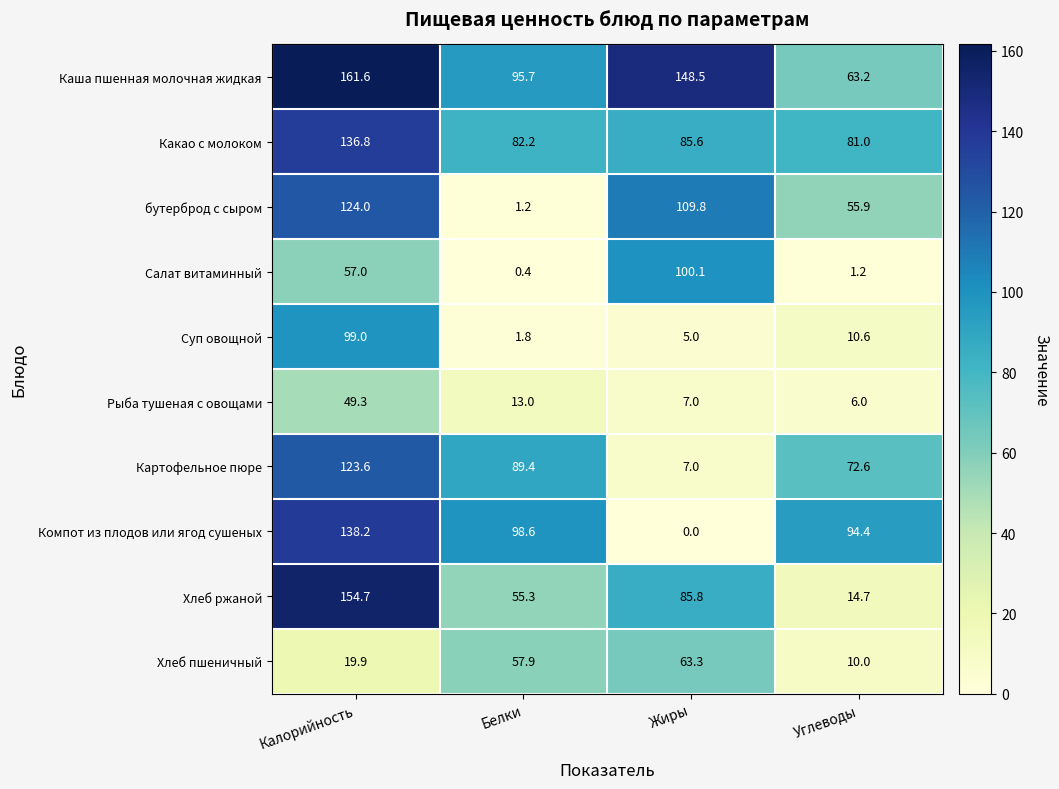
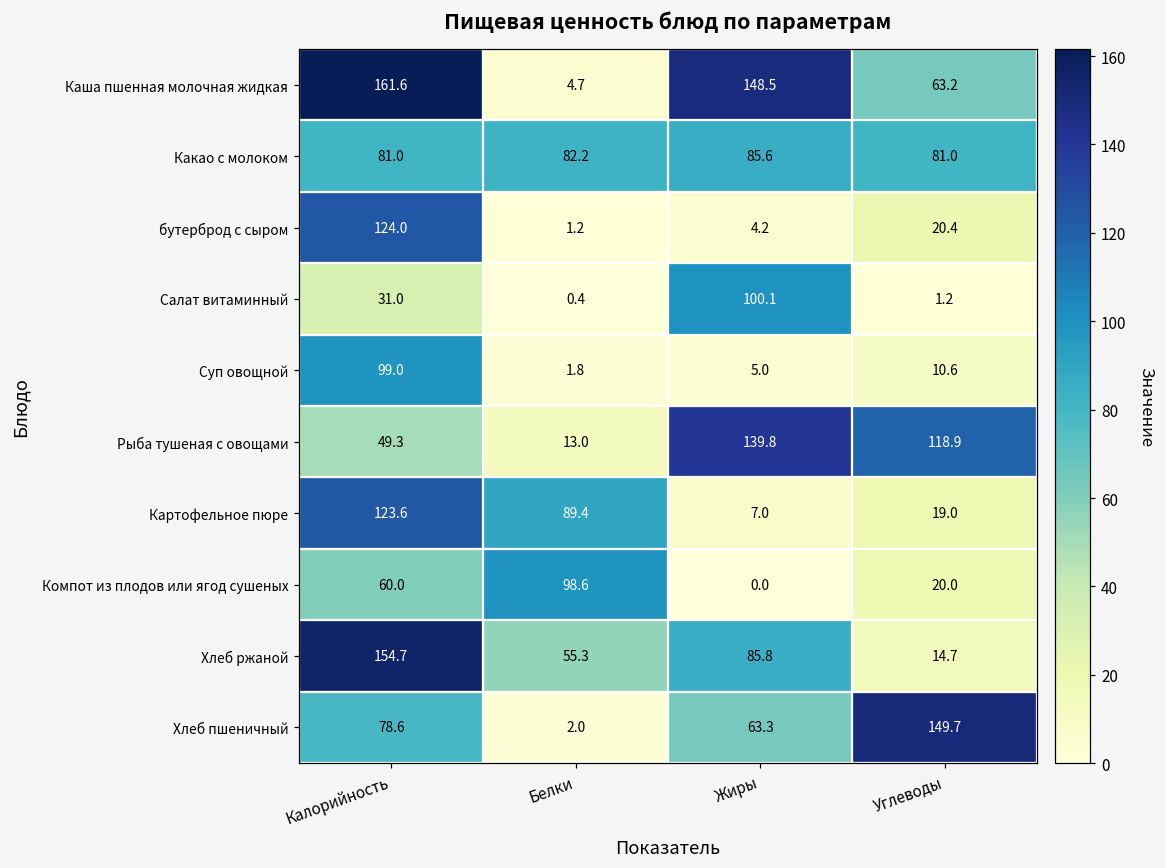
Каша пшенная молочная жидкая, Белки: 95.7 -> 4.7
Какао с молоком, Калорийность: 136.8 -> 81.0
бутерброд с сыром, Жиры: 109.8 -> 4.2
бутерброд с сыром, Углеводы: 55.9 -> 20.4
Салат витаминный, Калорийность: 57.0 -> 31.0
Рыба тушеная с овощами, Жиры: 7.0 -> 139.8
Рыба тушеная с овощами, Углеводы: 6.0 -> 118.9
Картофельное пюре, Углеводы: 72.6 -> 19.0
Компот из плодов или ягод сушеных, Калорийность: 138.2 -> 60.0
Компот из плодов или ягод сушеных, Углеводы: 94.4 -> 20.0
Хлеб пшеничный, Калорийность: 19.9 -> 78.6
Хлеб пшеничный, Белки: 57.9 -> 2.0
Хлеб пшеничный, Углеводы: 10.0 -> 149.7
